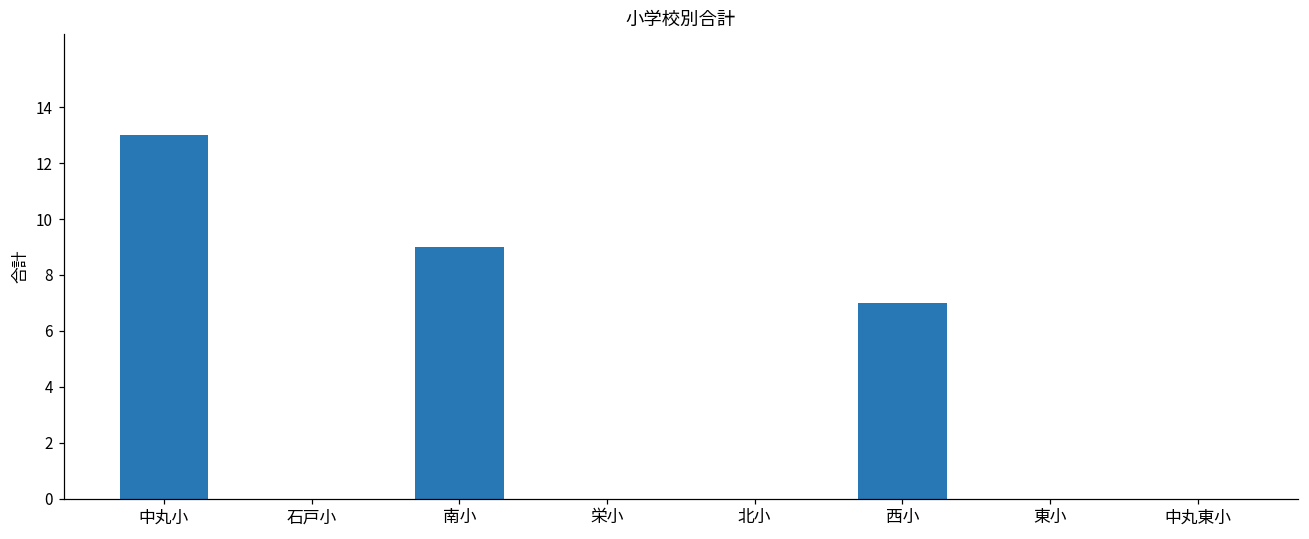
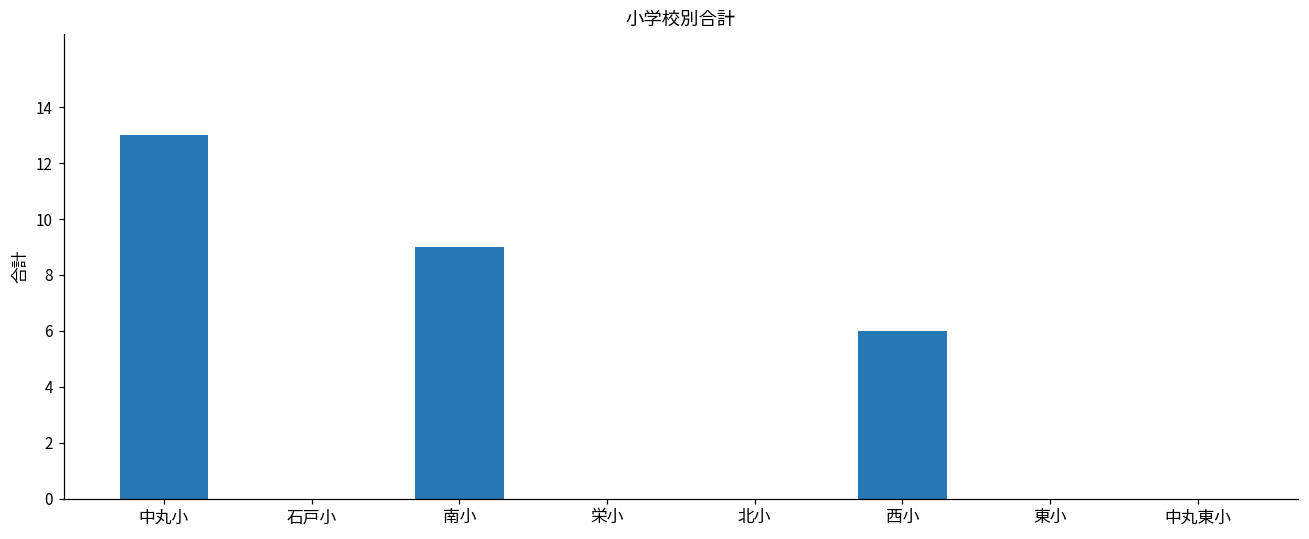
西小: 7 -> 6
